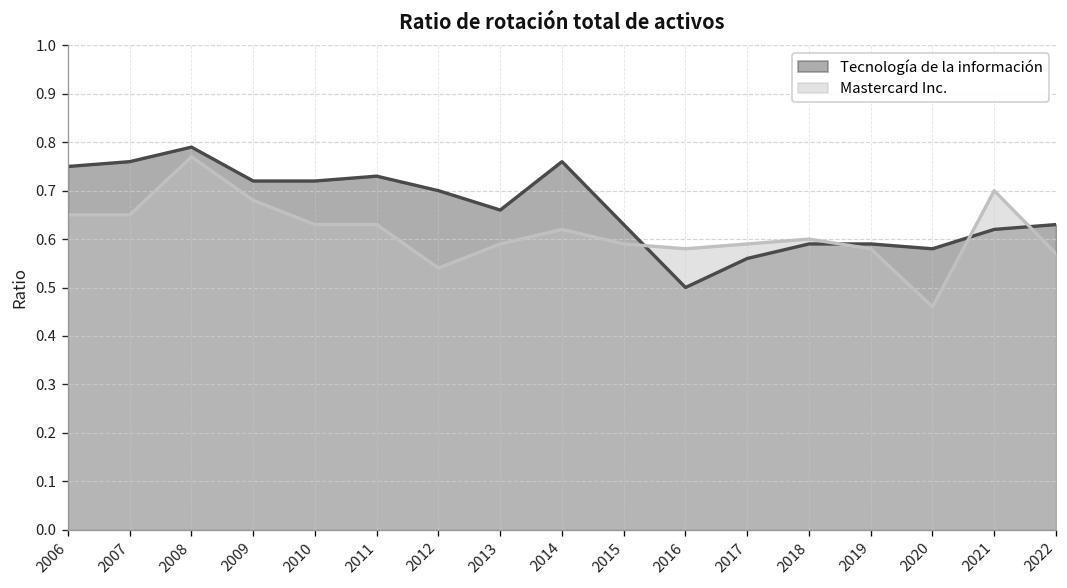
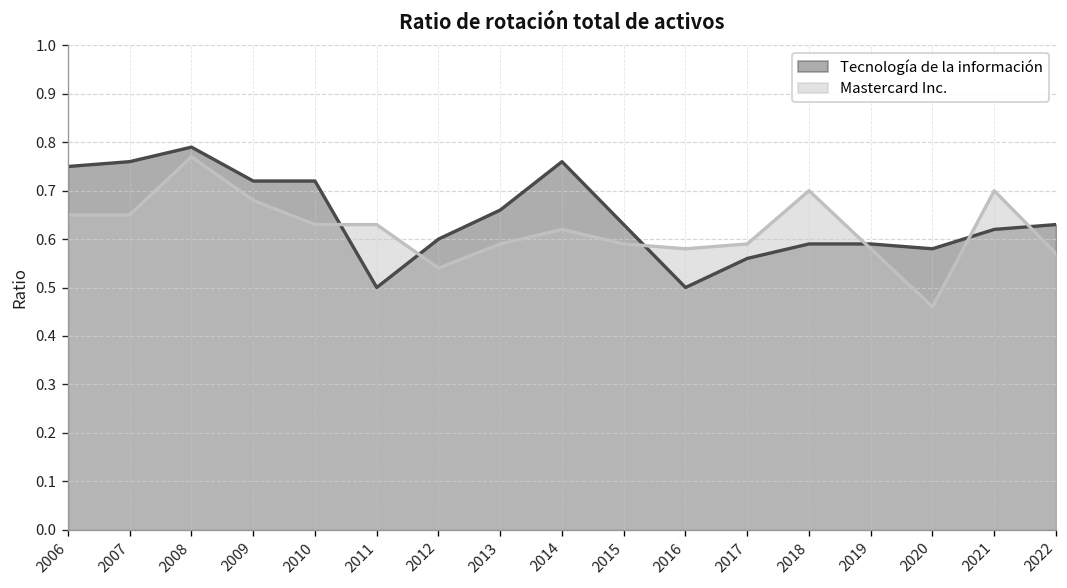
Tecnología de la información, 2011: 0.73 -> 0.50
Tecnología de la información, 2012: 0.7 -> 0.6
Mastercard Inc., 2018: 0.6 -> 0.7
